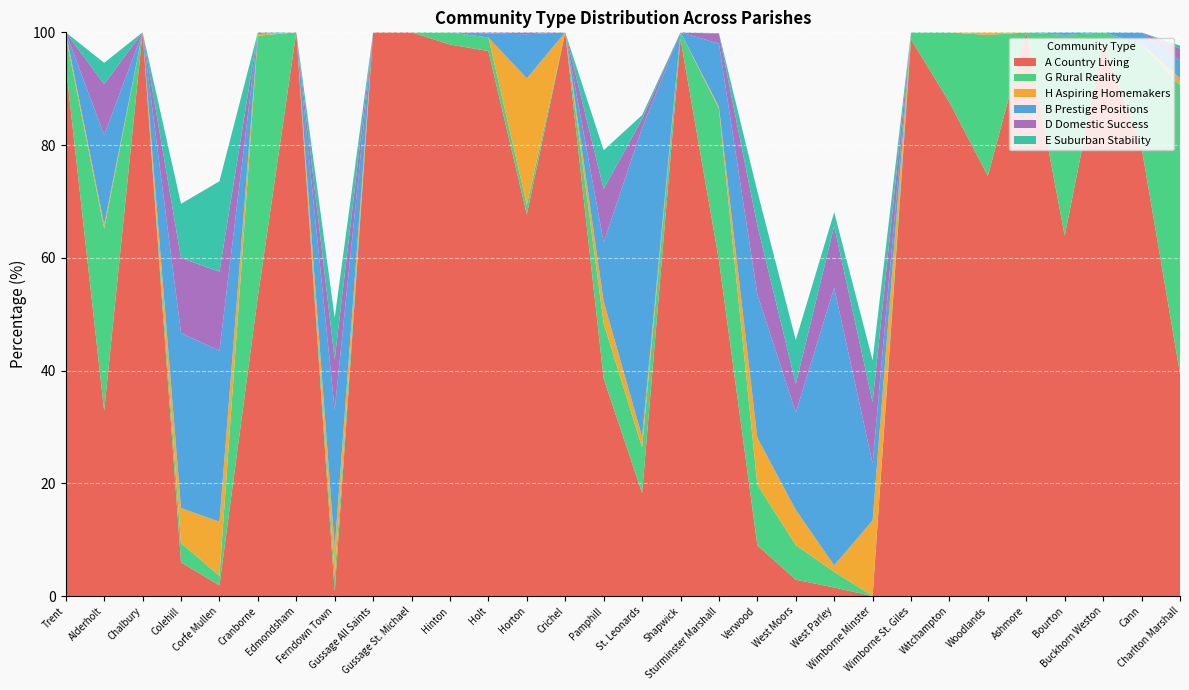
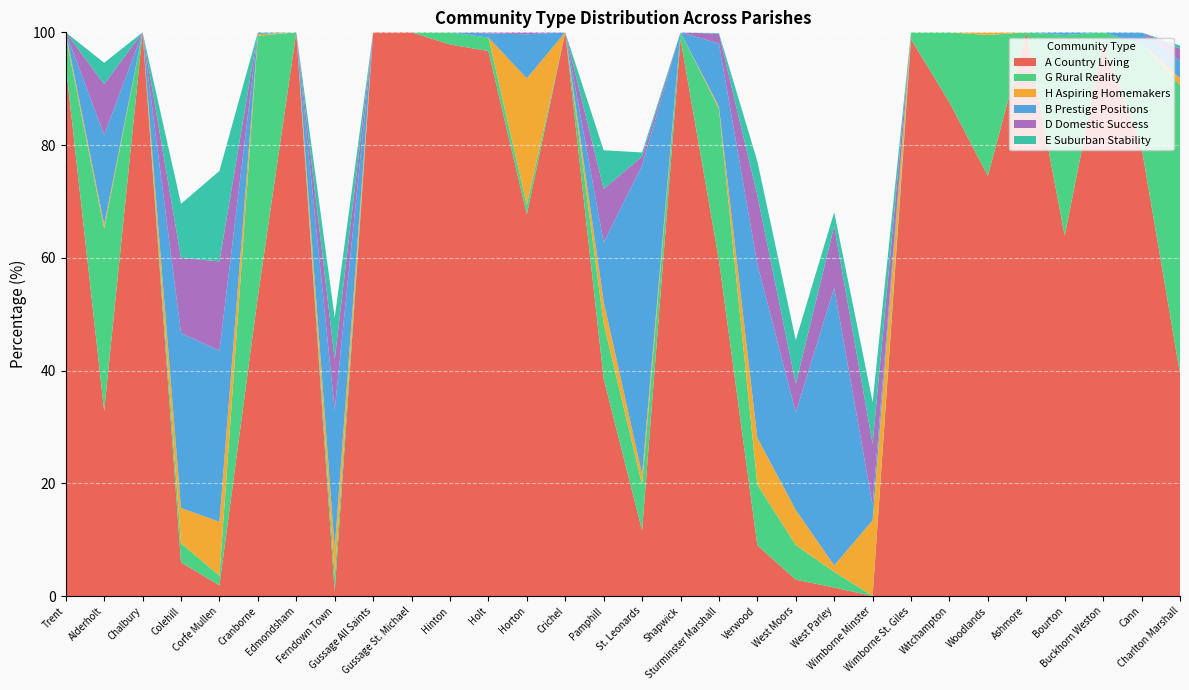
D Domestic Success, Corfe Mullen: 14 -> 16
A Country Living, St. Leonards: 18 -> 12
B Prestige Positions, Verwood: 25 -> 31
B Prestige Positions, Wimborne Minster: 10 -> 3
